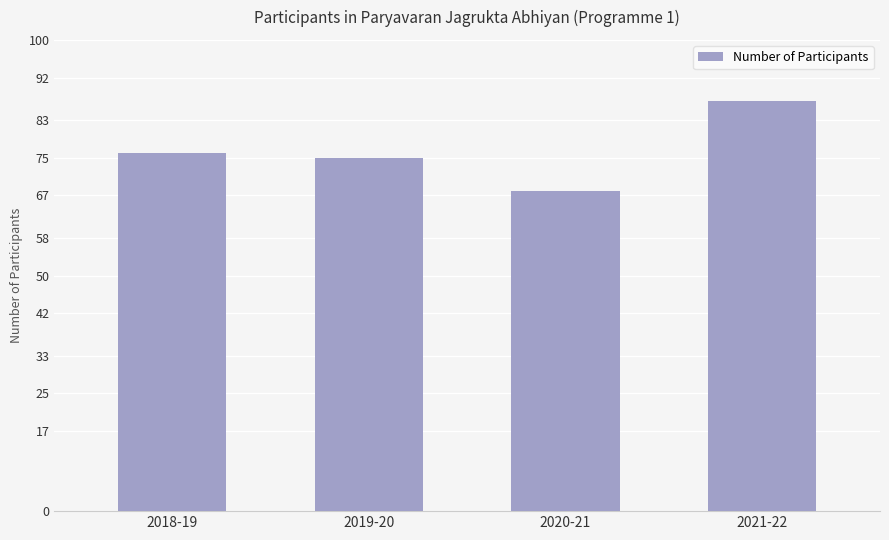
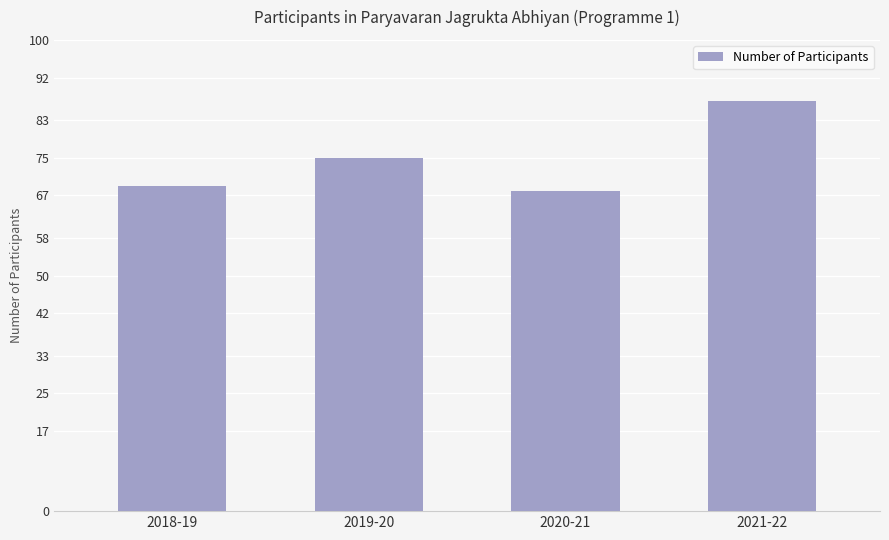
2018-19: 76 -> 69
